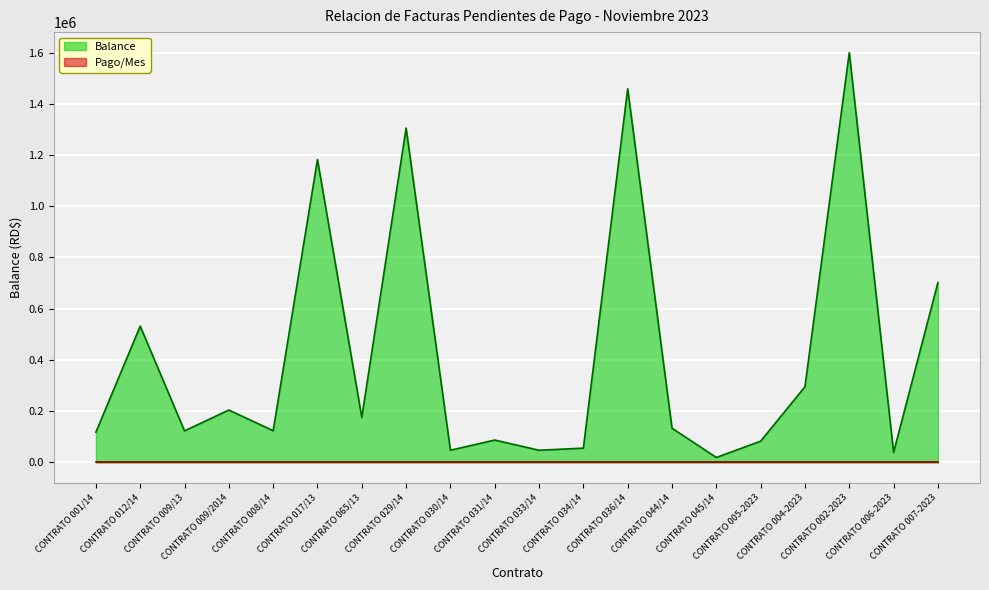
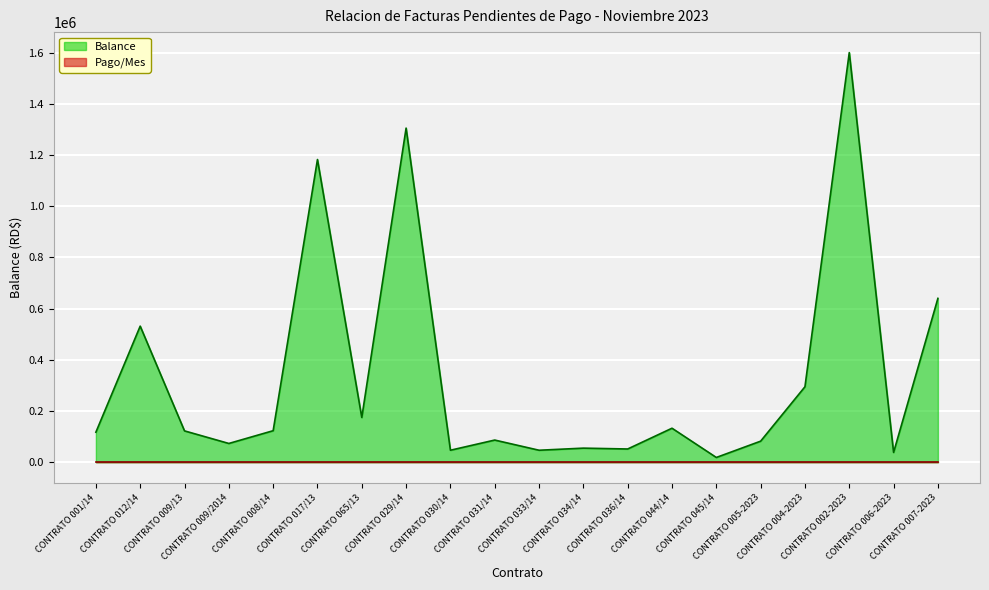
Balance, CONTRATO 009/2014: 200000 -> 70000
Balance, CONTRATO 036/14: 1460000 -> 50000
Balance, CONTRATO 007-2023: 700000 -> 640000
